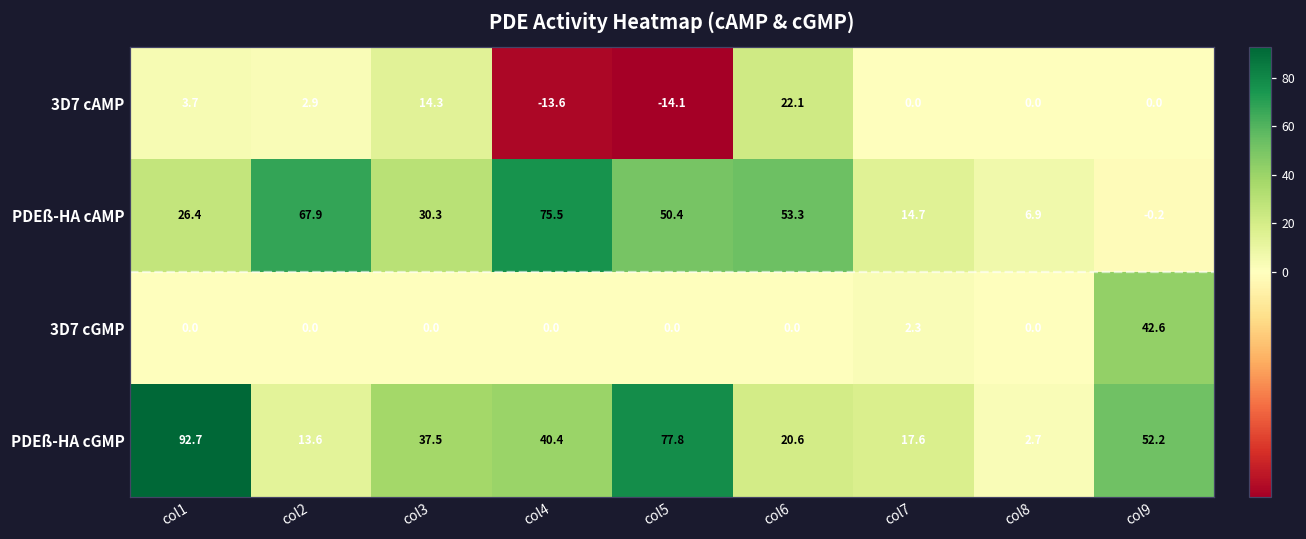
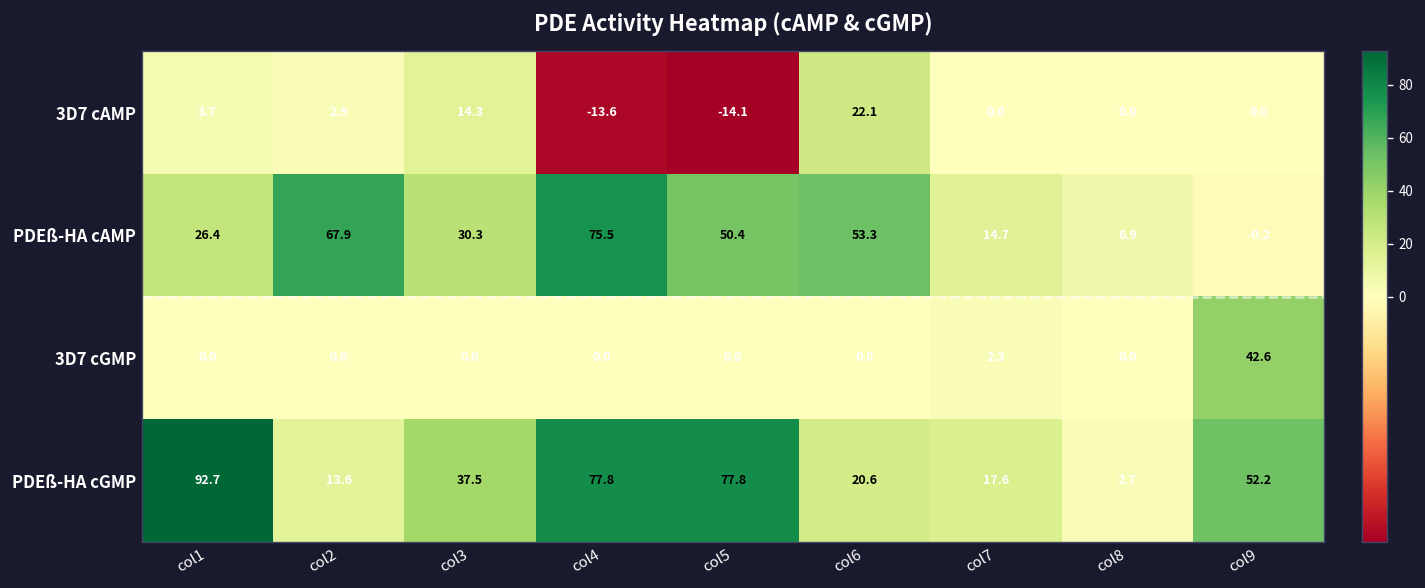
PDEß-HA cGMP, col4: 40.4 -> 77.8
